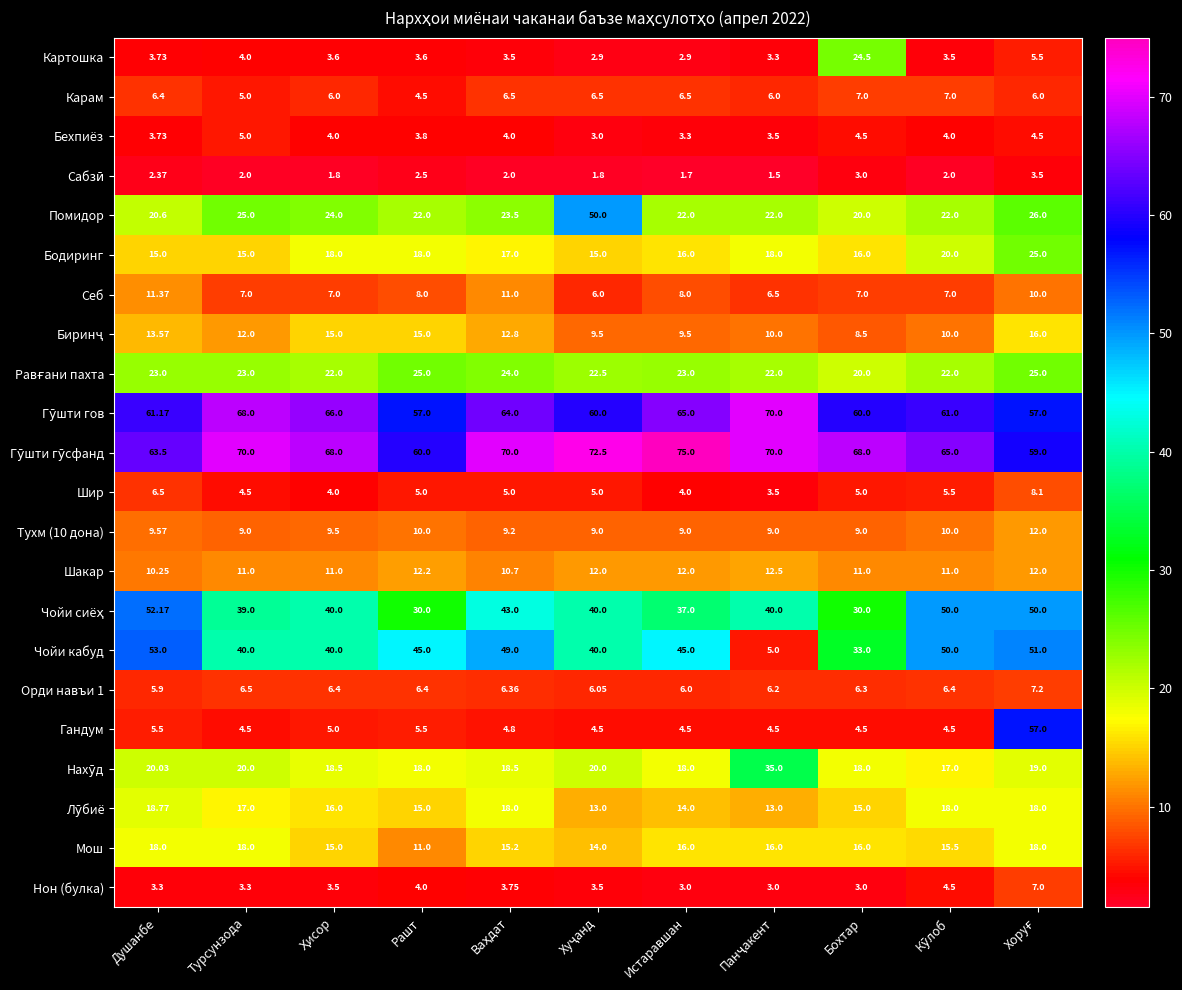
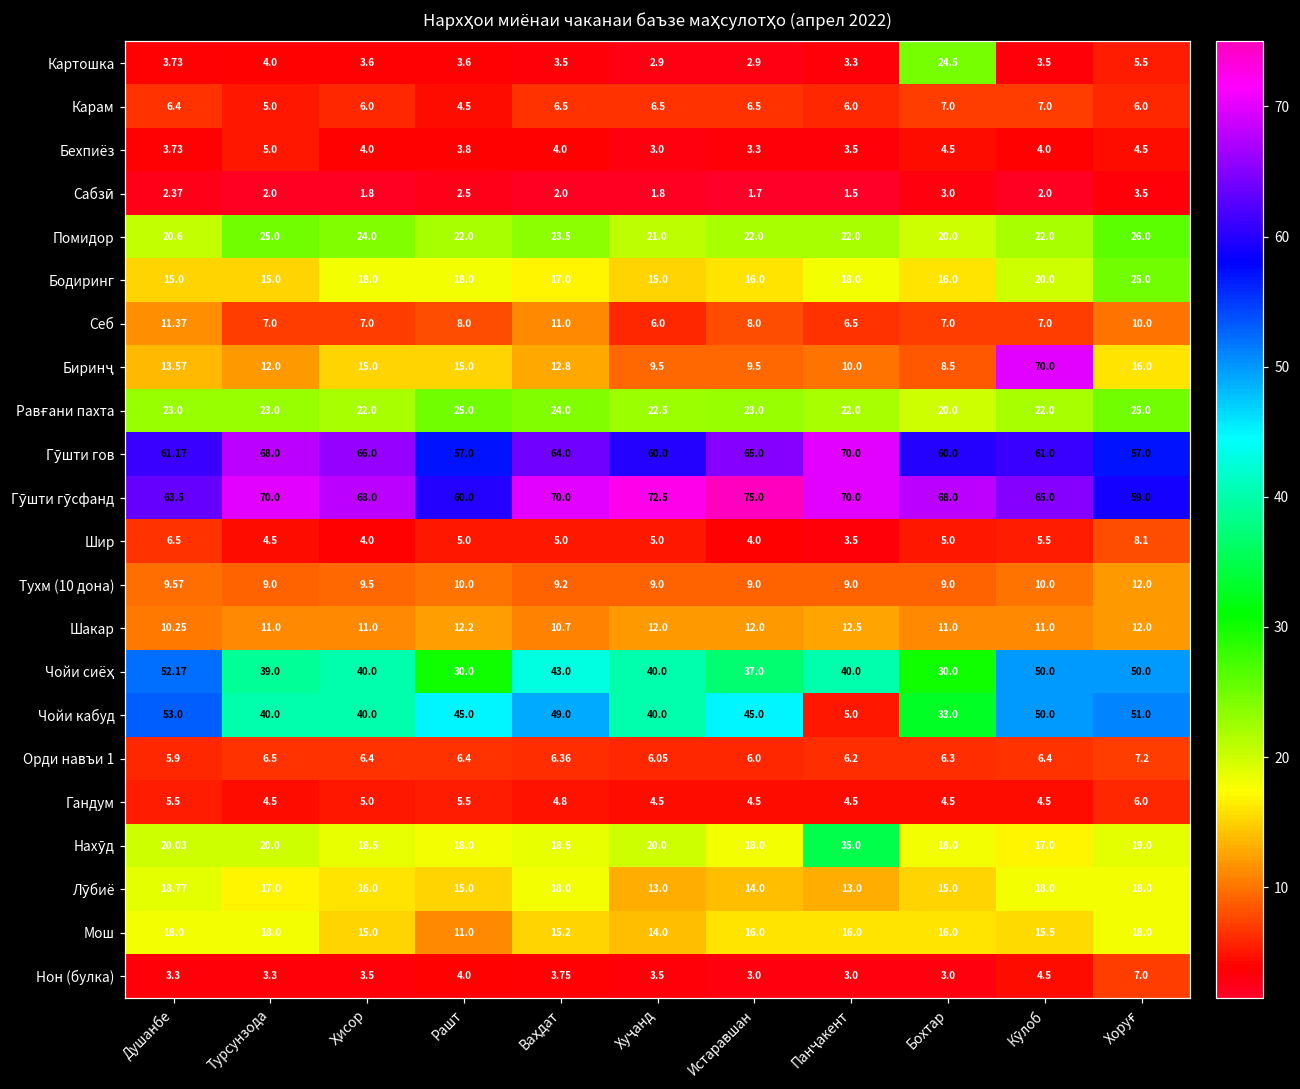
Помидор, Хуҷанд: 50.0 -> 21.0
Биринҷ, Кӯлоб: 10.0 -> 70.0
Гандум, Хоруғ: 57.0 -> 6.0
